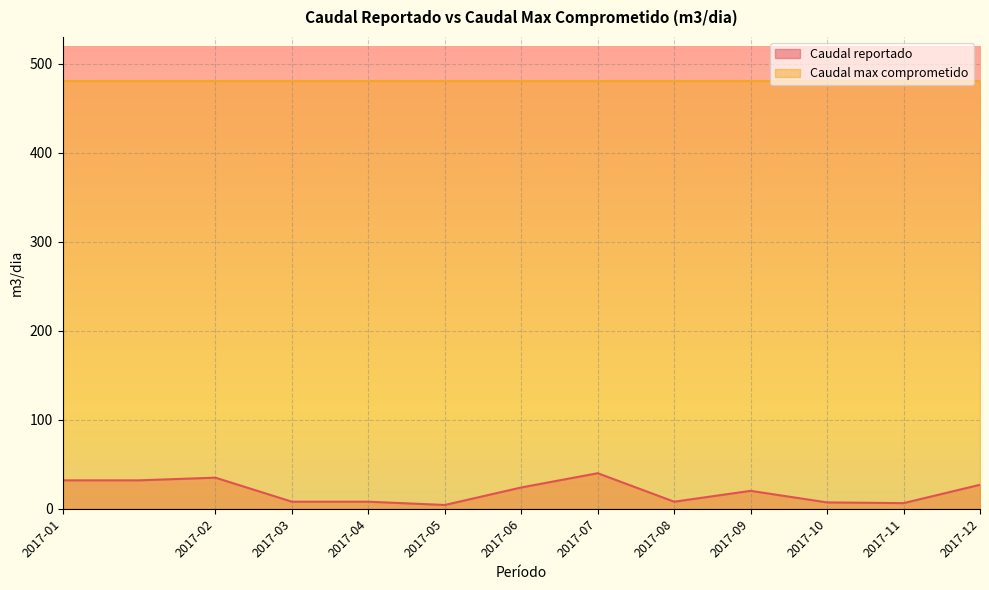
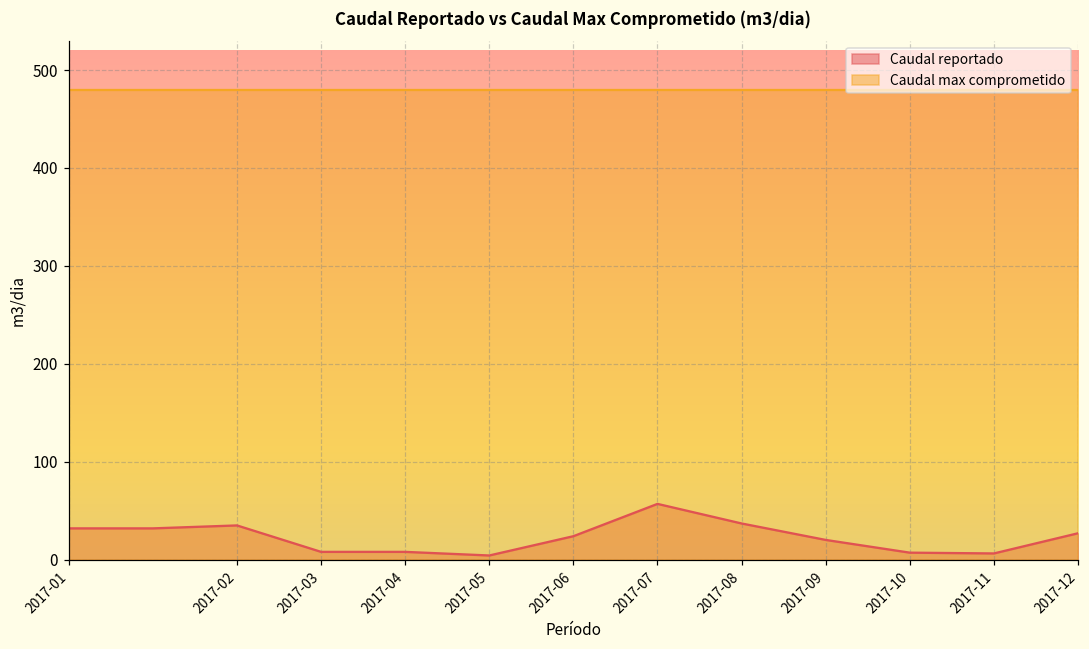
Caudal reportado, 2017-07: 40 -> 60
Caudal reportado, 2017-08: 10 -> 40
